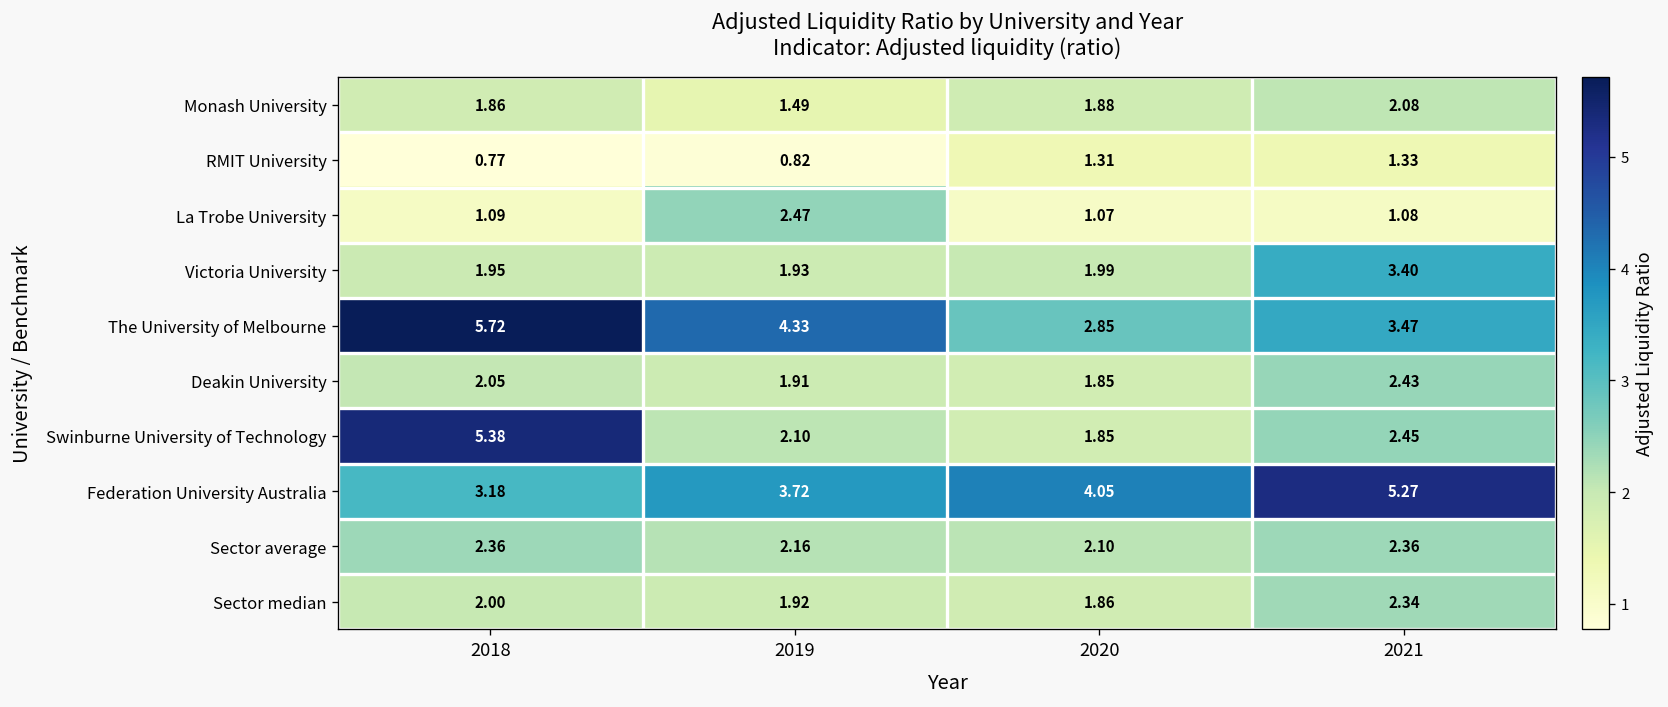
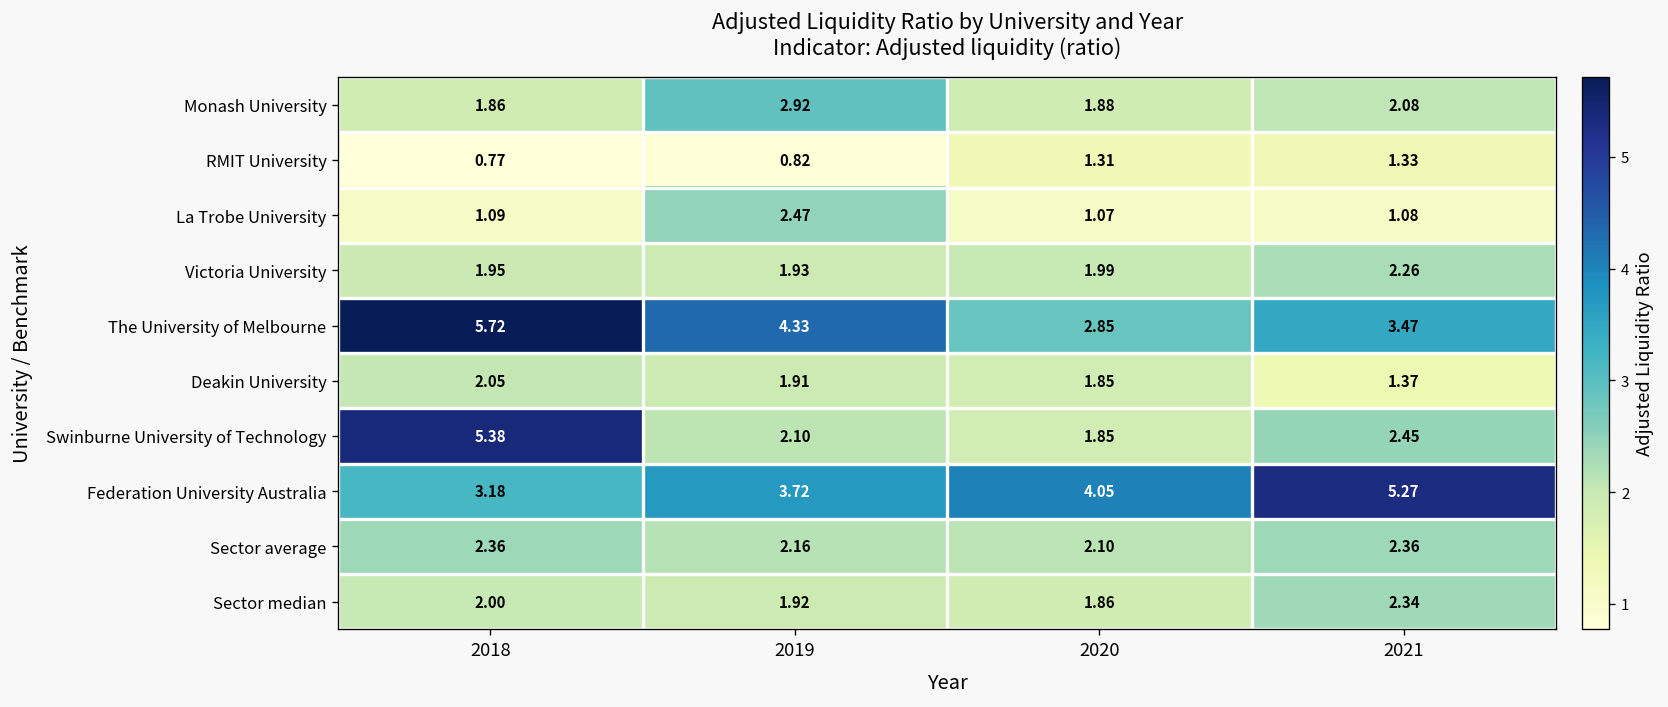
Monash University, 2019: 1.49 -> 2.92
Victoria University, 2021: 3.40 -> 2.26
Deakin University, 2021: 2.43 -> 1.37
